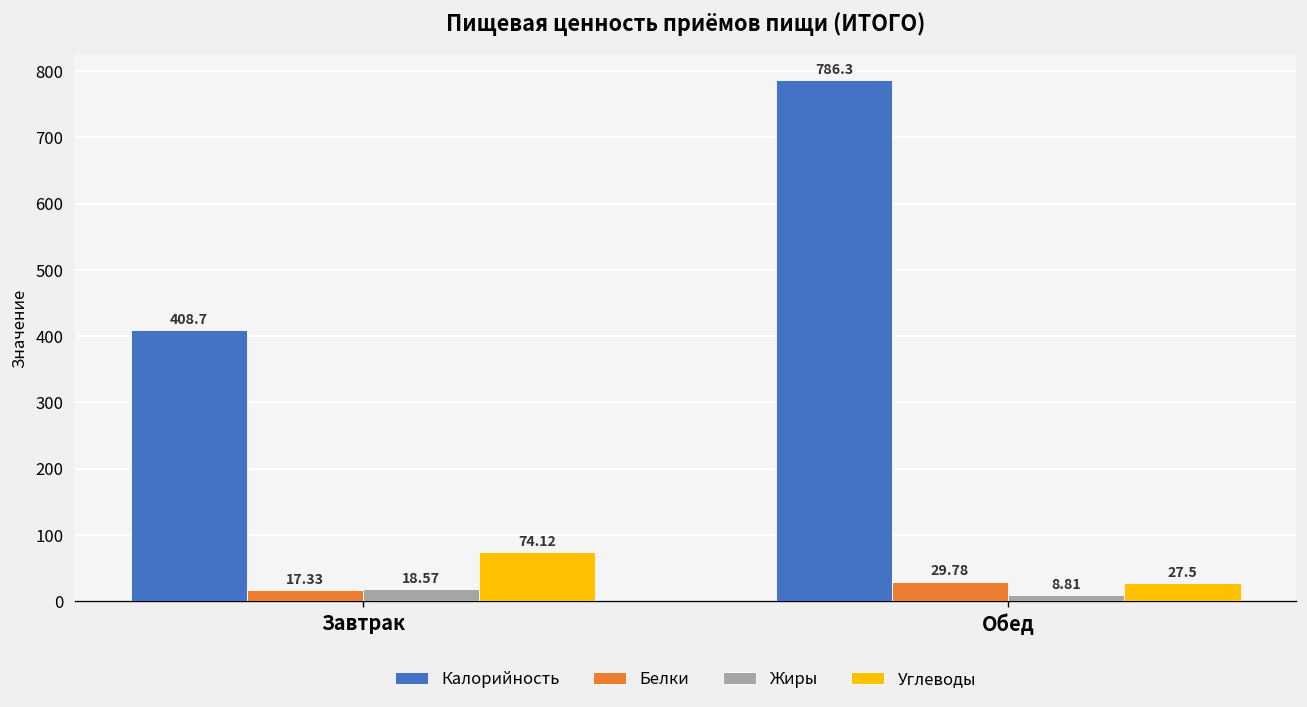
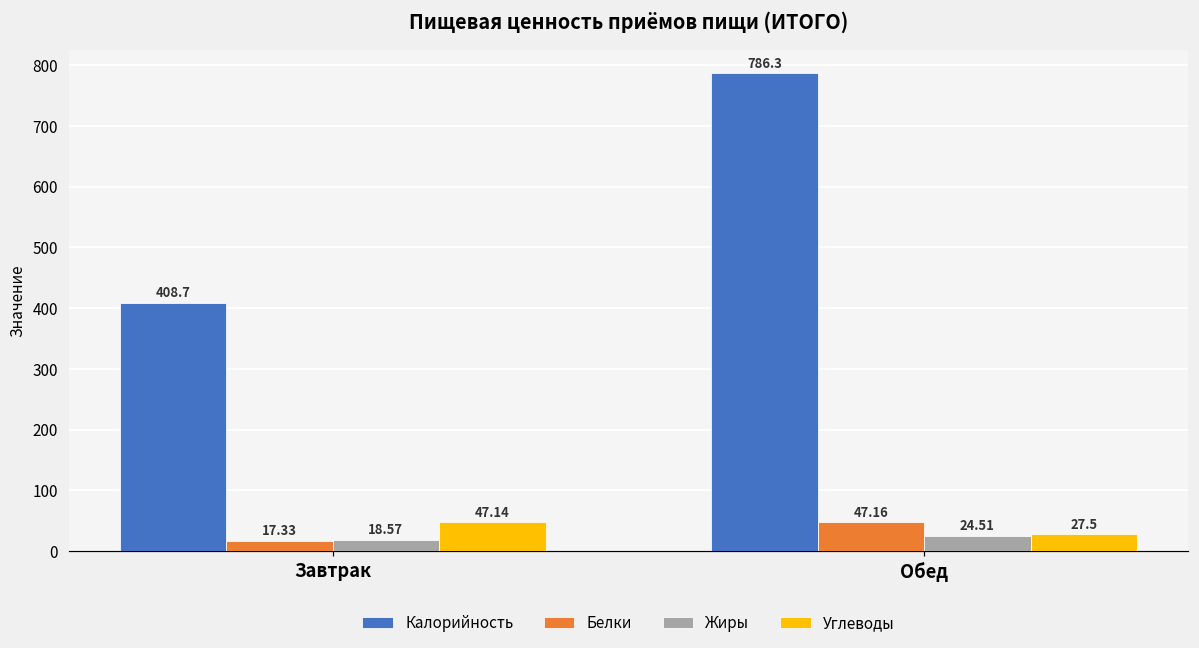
Углеводы, Завтрак: 74.12 -> 47.14
Белки, Обед: 29.78 -> 47.16
Жиры, Обед: 8.81 -> 24.51
